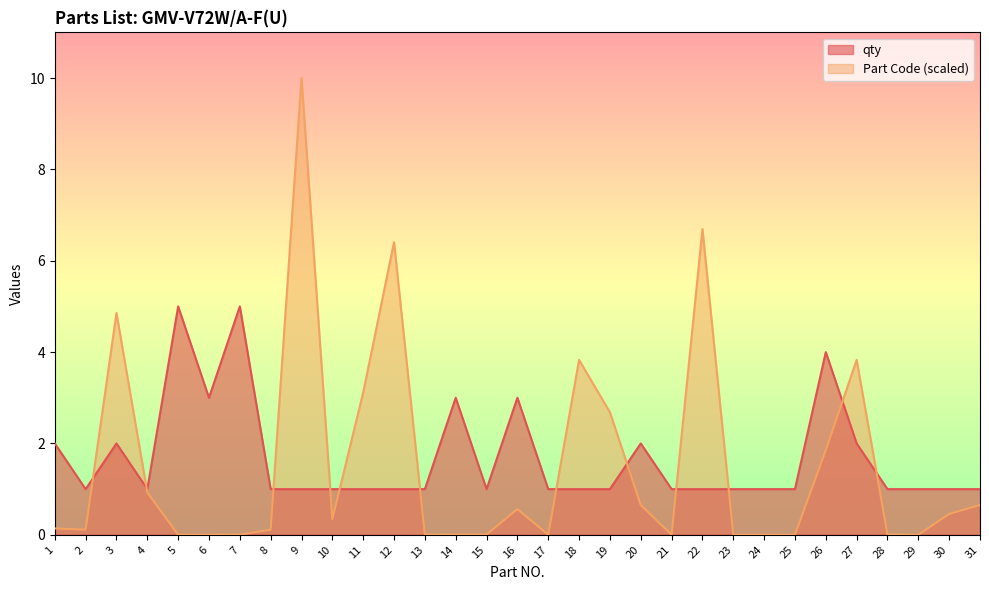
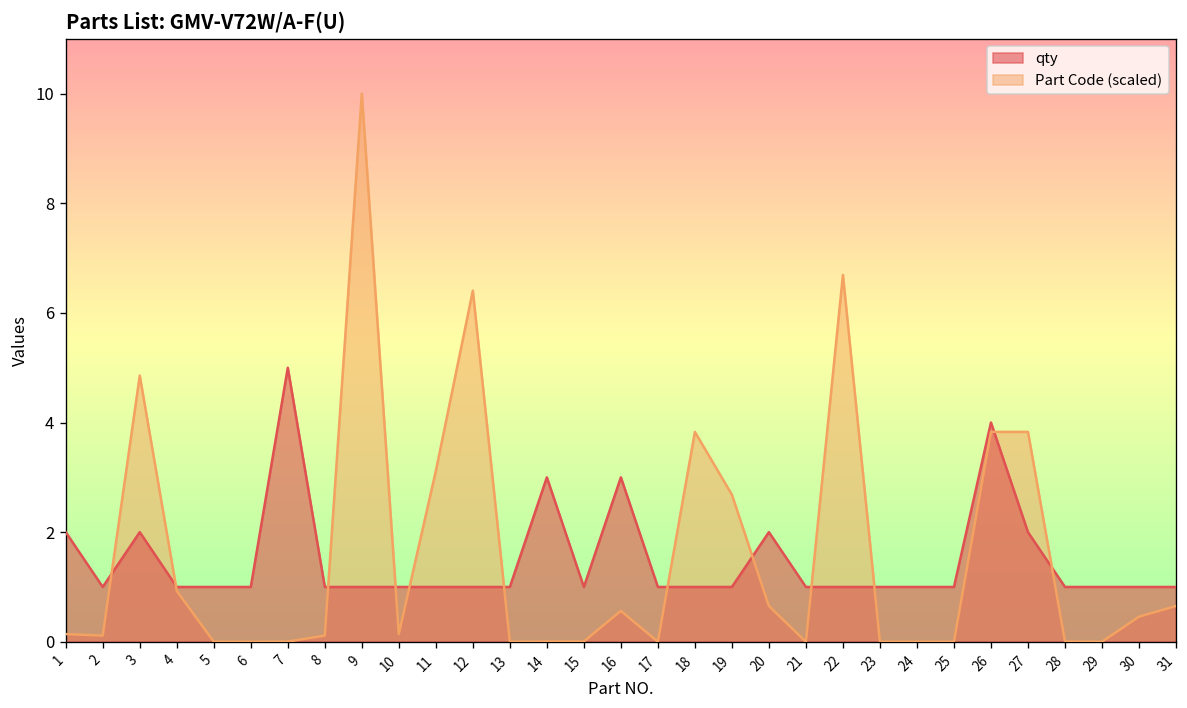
qty, 5: 5 -> 1
qty, 6: 3 -> 1
Part Code (scaled), 10: 0.3 -> 0.1
Part Code (scaled), 26: 1.9 -> 3.8
